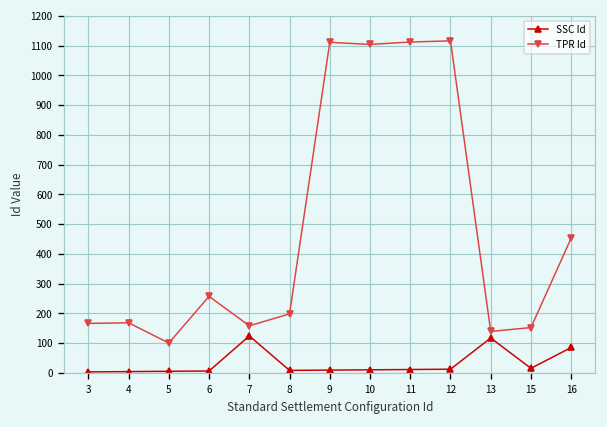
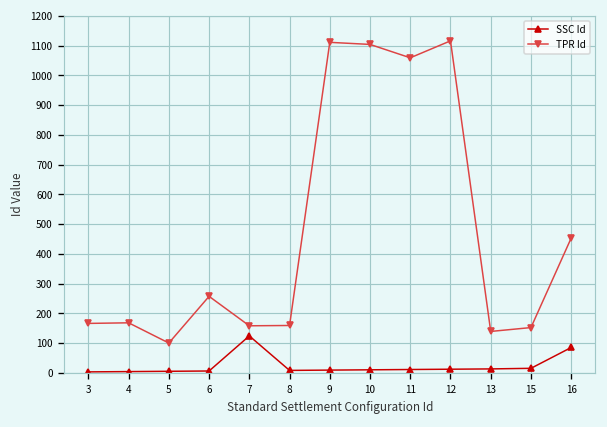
TPR Id, 8: 200 -> 160
TPR Id, 11: 1110 -> 1060
SSC Id, 13: 120 -> 10
